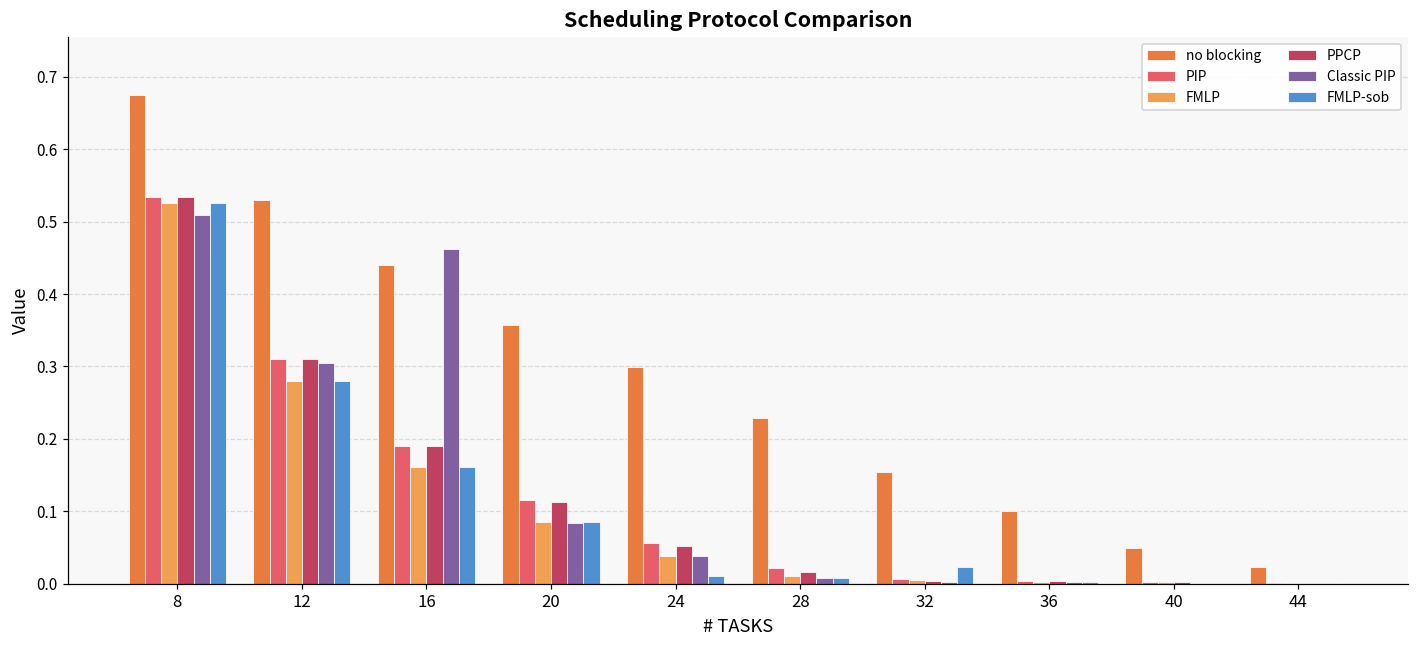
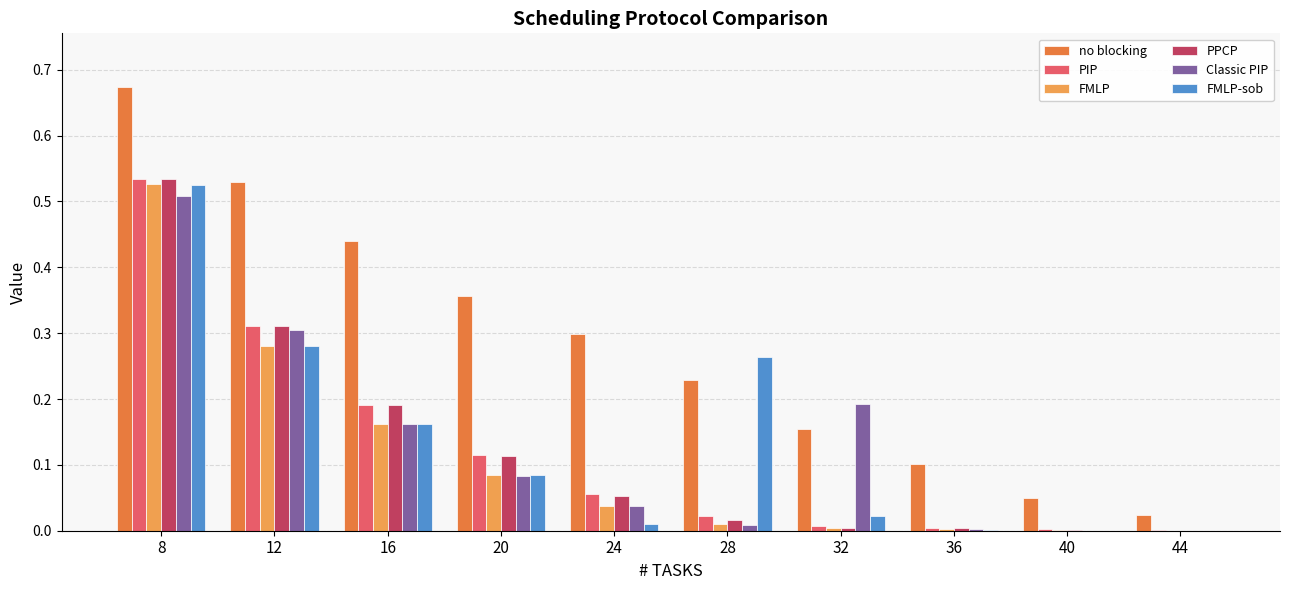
Classic PIP, 16: 0.46 -> 0.16
FMLP-sob, 28: 0.01 -> 0.26
Classic PIP, 32: 0.00 -> 0.19
